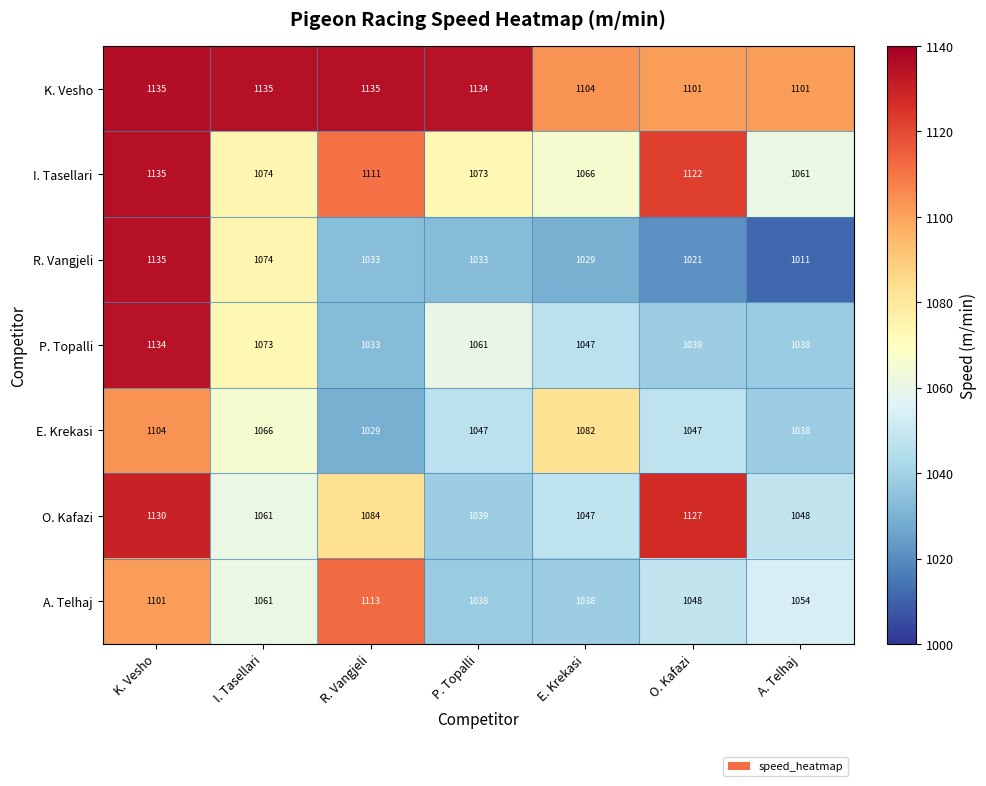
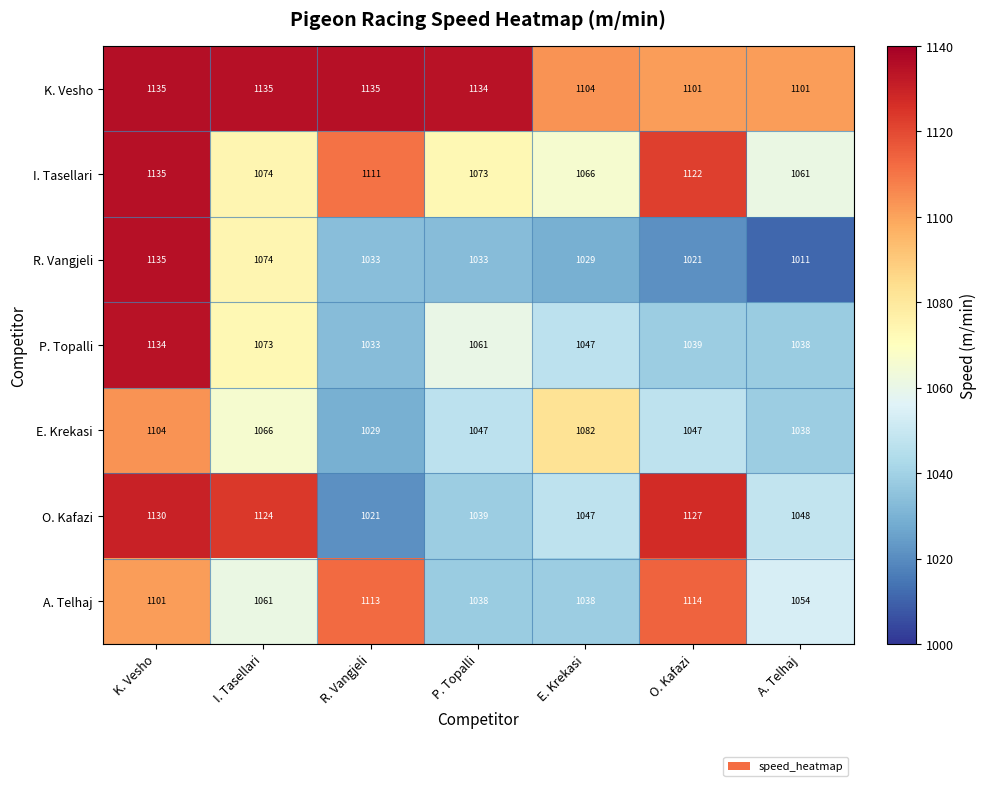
O. Kafazi, I. Tasellari: 1061 -> 1124
O. Kafazi, R. Vangjeli: 1084 -> 1021
A. Telhaj, O. Kafazi: 1048 -> 1114
